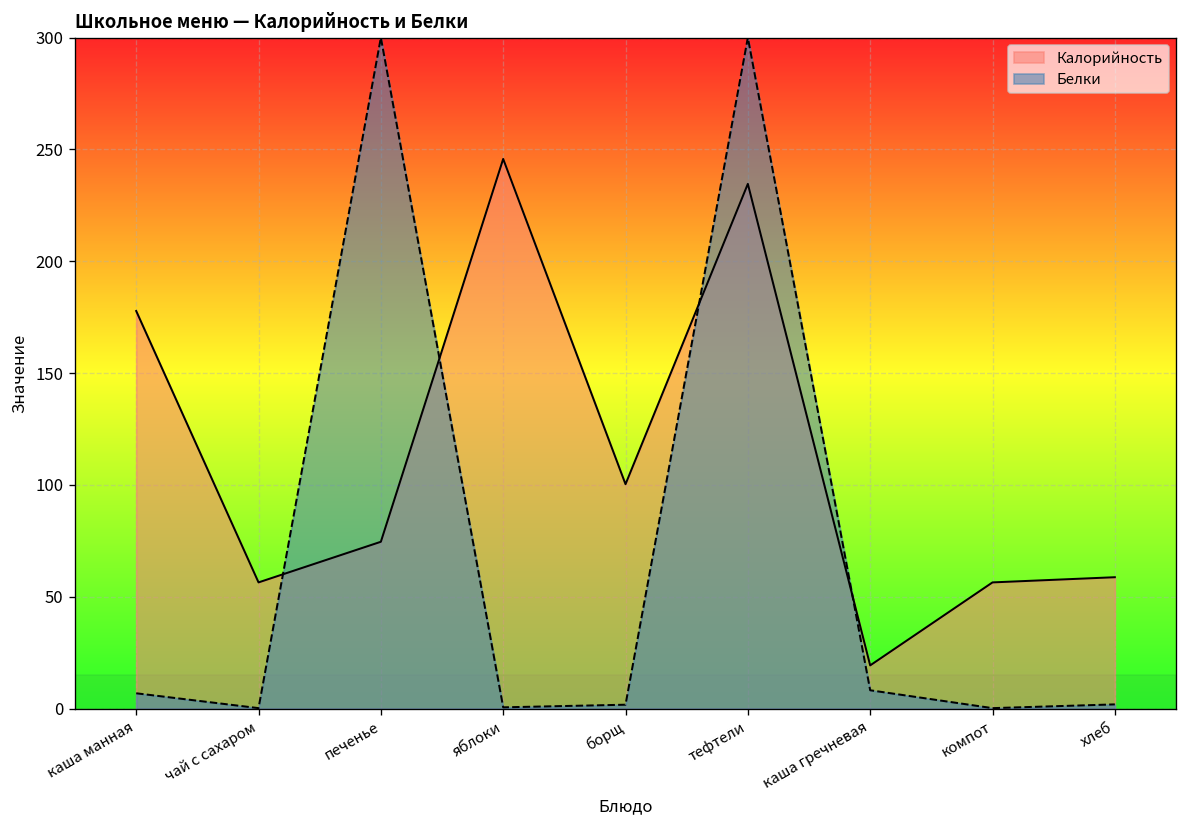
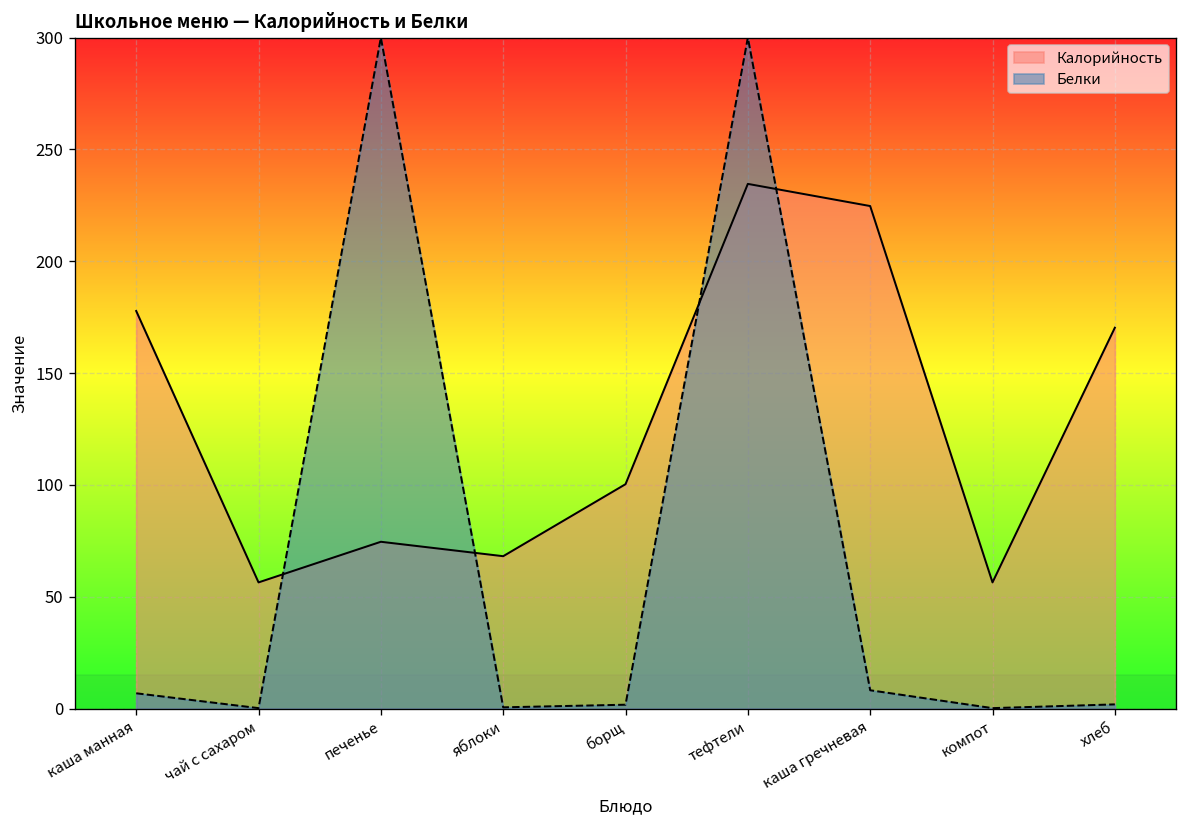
Калорийность, яблоки: 246 -> 68
Калорийность, каша гречневая: 19 -> 225
Калорийность, хлеб: 59 -> 170
